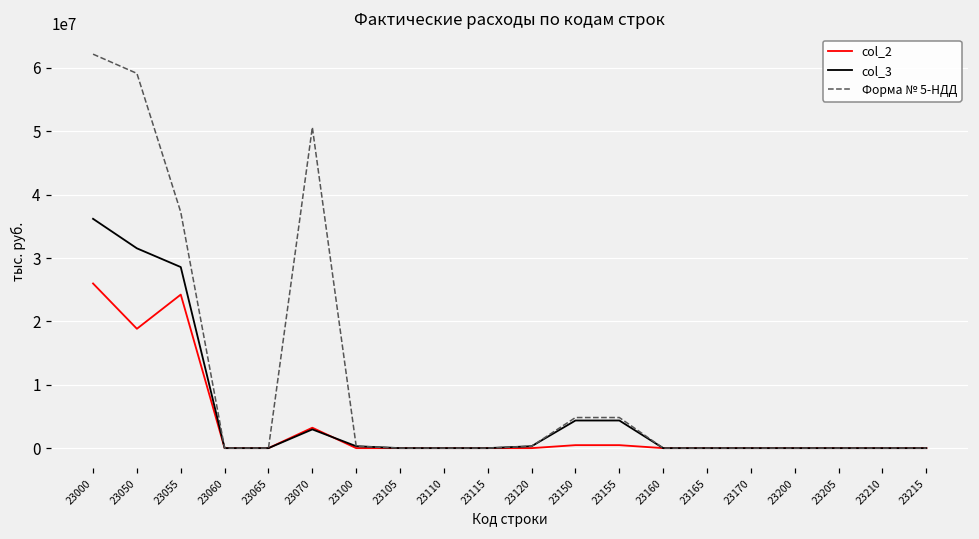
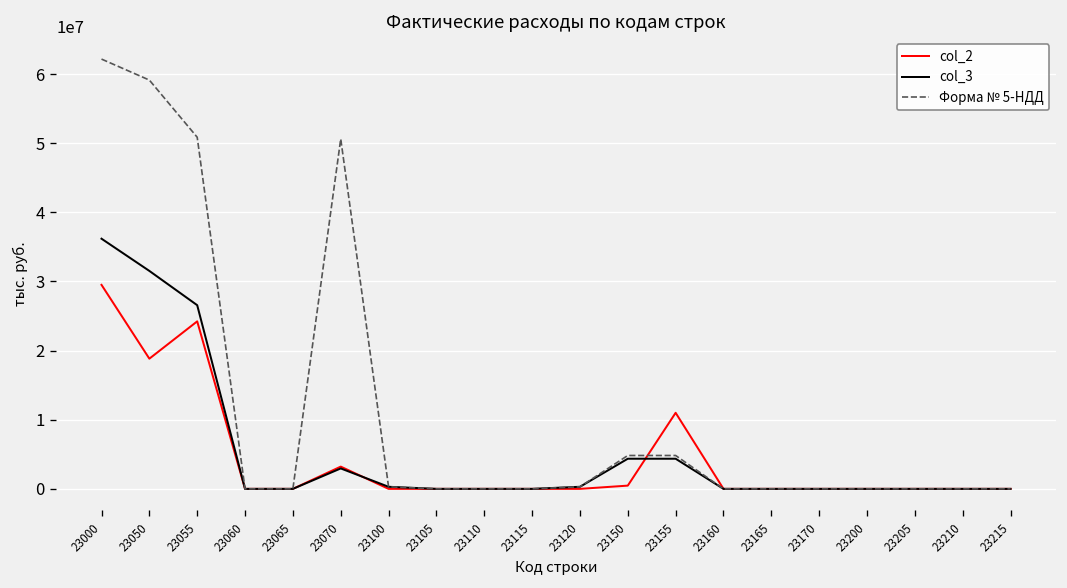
col_2, 23000: 26000000 -> 30000000
col_3, 23055: 29000000 -> 27000000
Форма № 5-НДД, 23055: 37000000 -> 51000000
col_2, 23155: 0 -> 11000000
